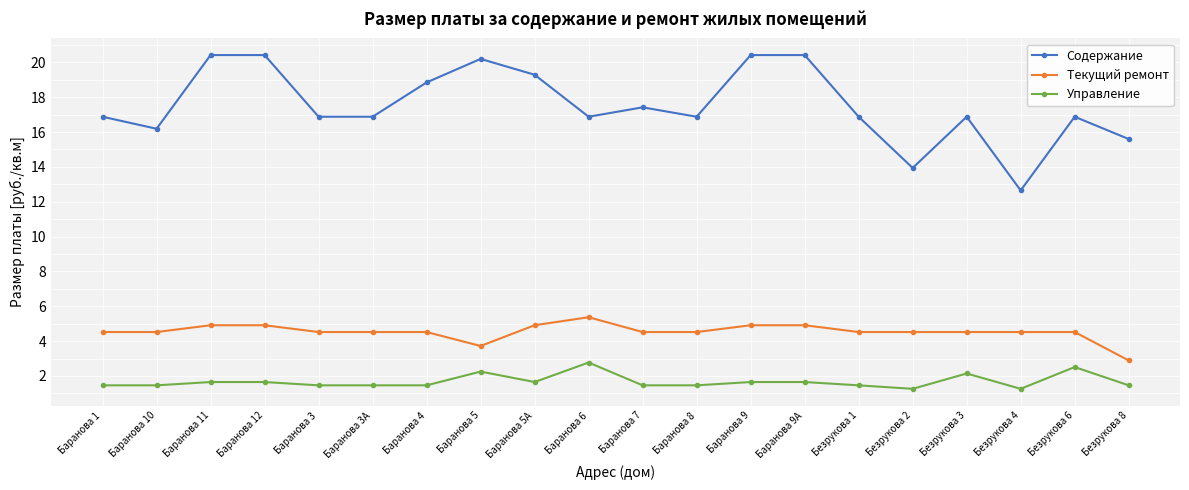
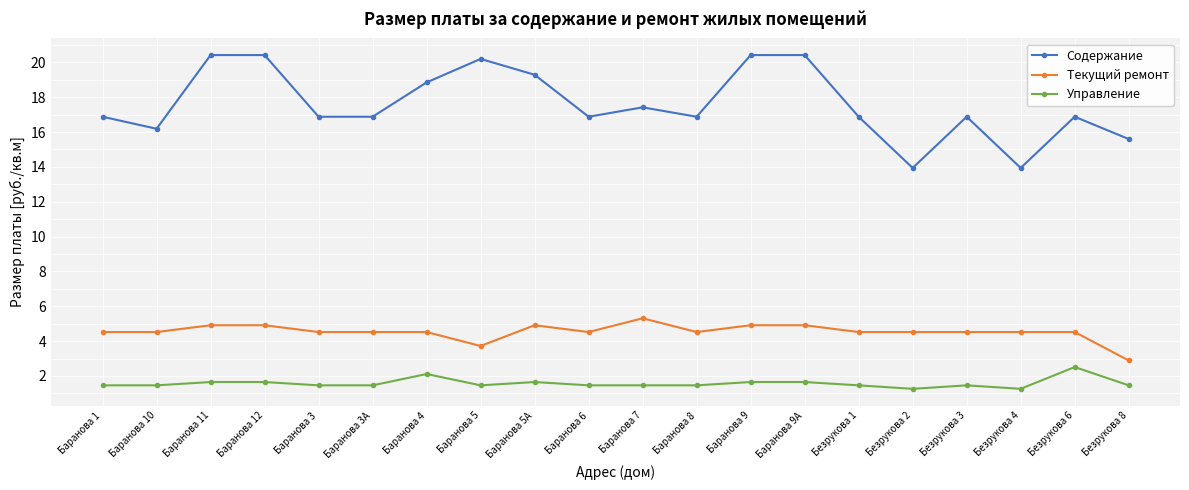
Управление, Баранова 4: 1.5 -> 2.1
Управление, Баранова 5: 2.3 -> 1.5
Текущий ремонт, Баранова 6: 5.4 -> 4.5
Управление, Баранова 6: 2.8 -> 1.5
Текущий ремонт, Баранова 7: 4.5 -> 5.3
Управление, Безрукова 3: 2.1 -> 1.5
Содержание, Безрукова 4: 12.7 -> 13.9
